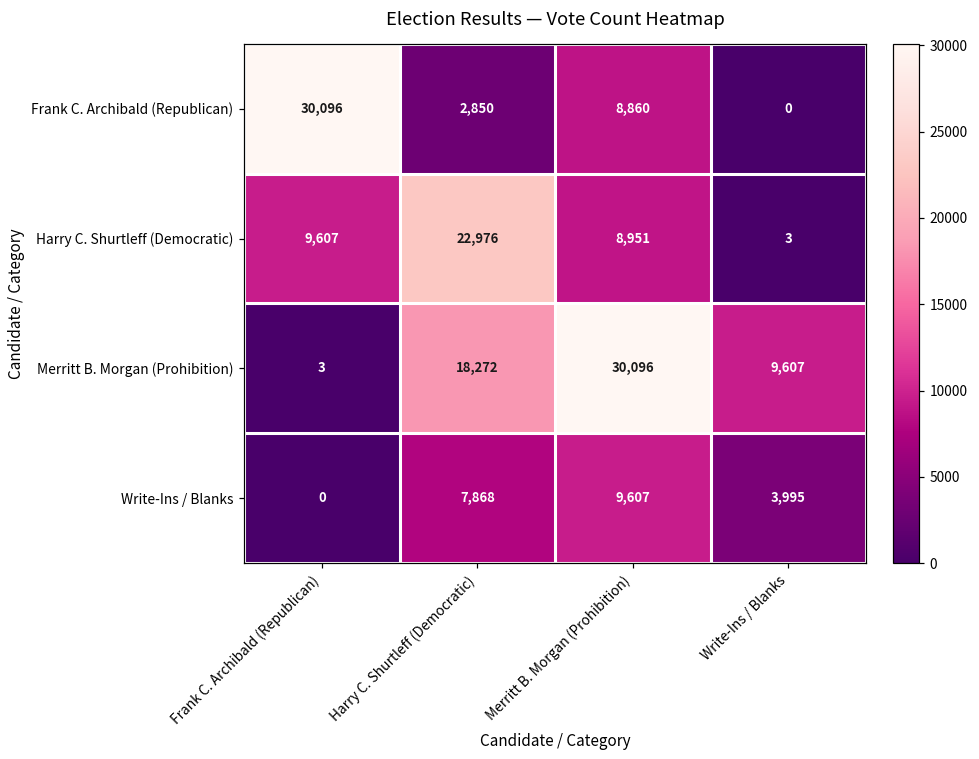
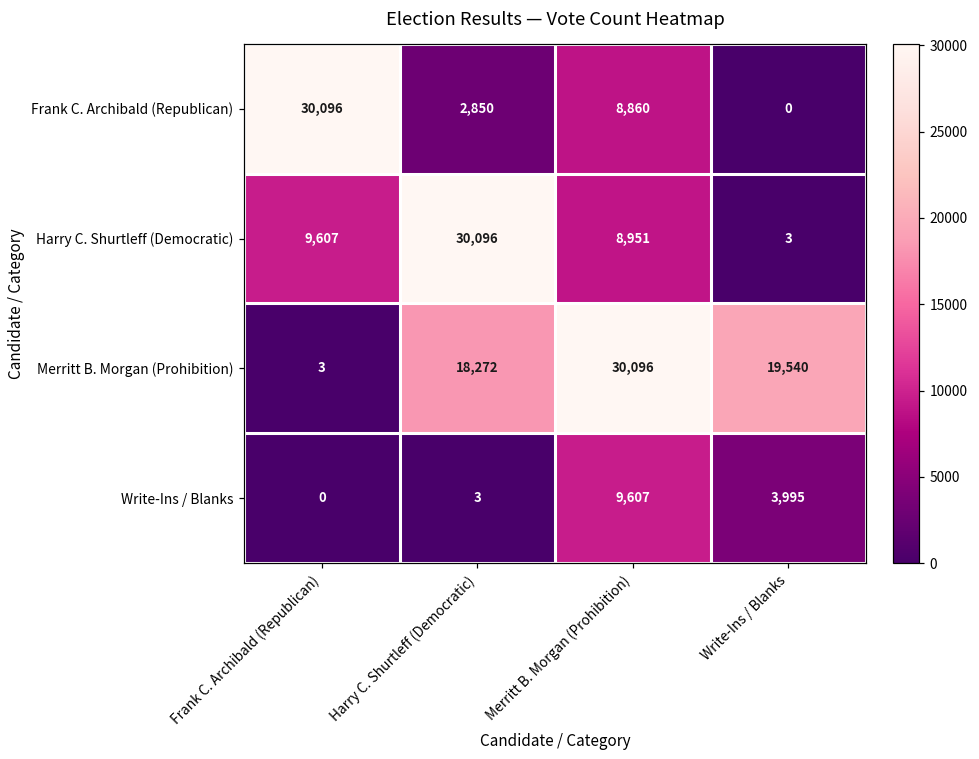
Harry C. Shurtleff (Democratic), Harry C. Shurtleff (Democratic): 22,976 -> 30,096
Merritt B. Morgan (Prohibition), Write-Ins / Blanks: 9,607 -> 19,540
Write-Ins / Blanks, Harry C. Shurtleff (Democratic): 7,868 -> 3
